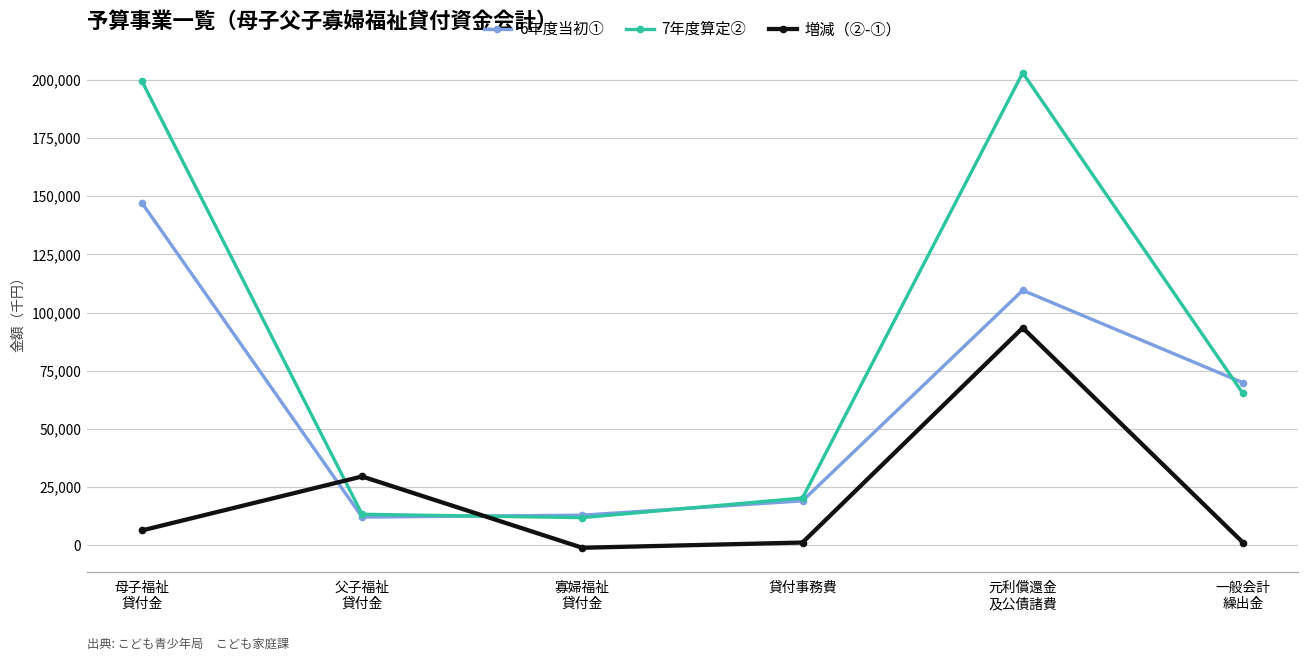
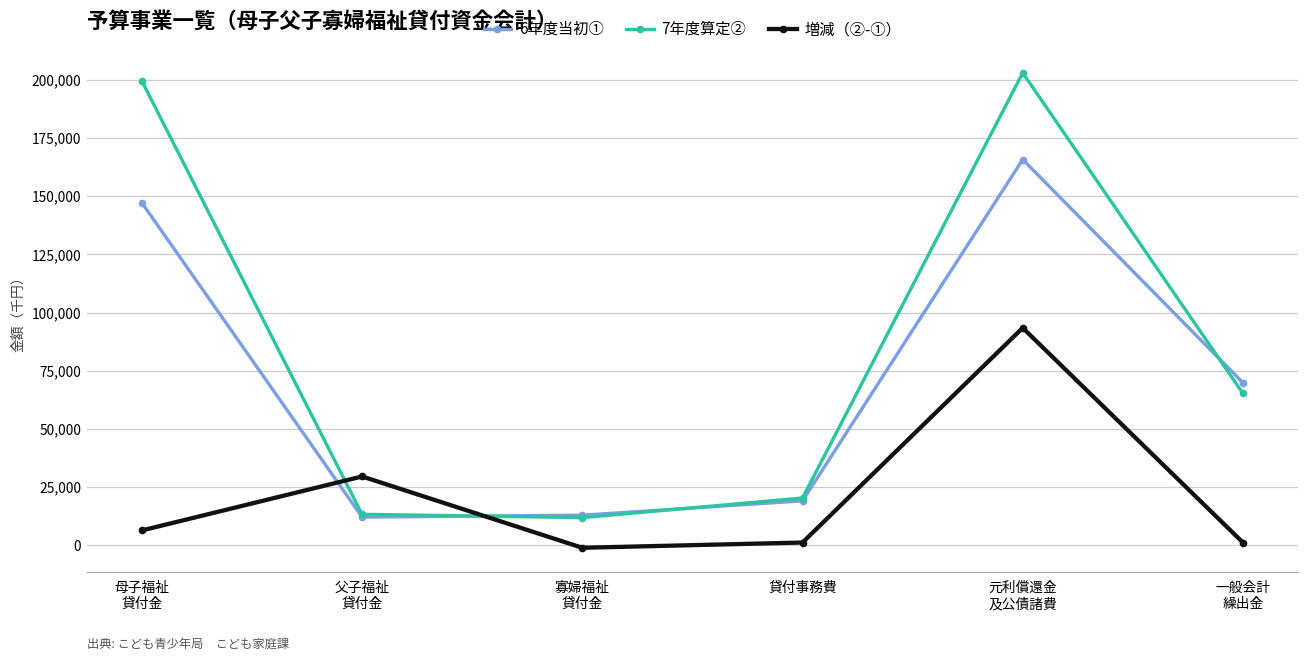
6年度当初①, 元利償還金 及公債諸費: 110,000 -> 166,000
